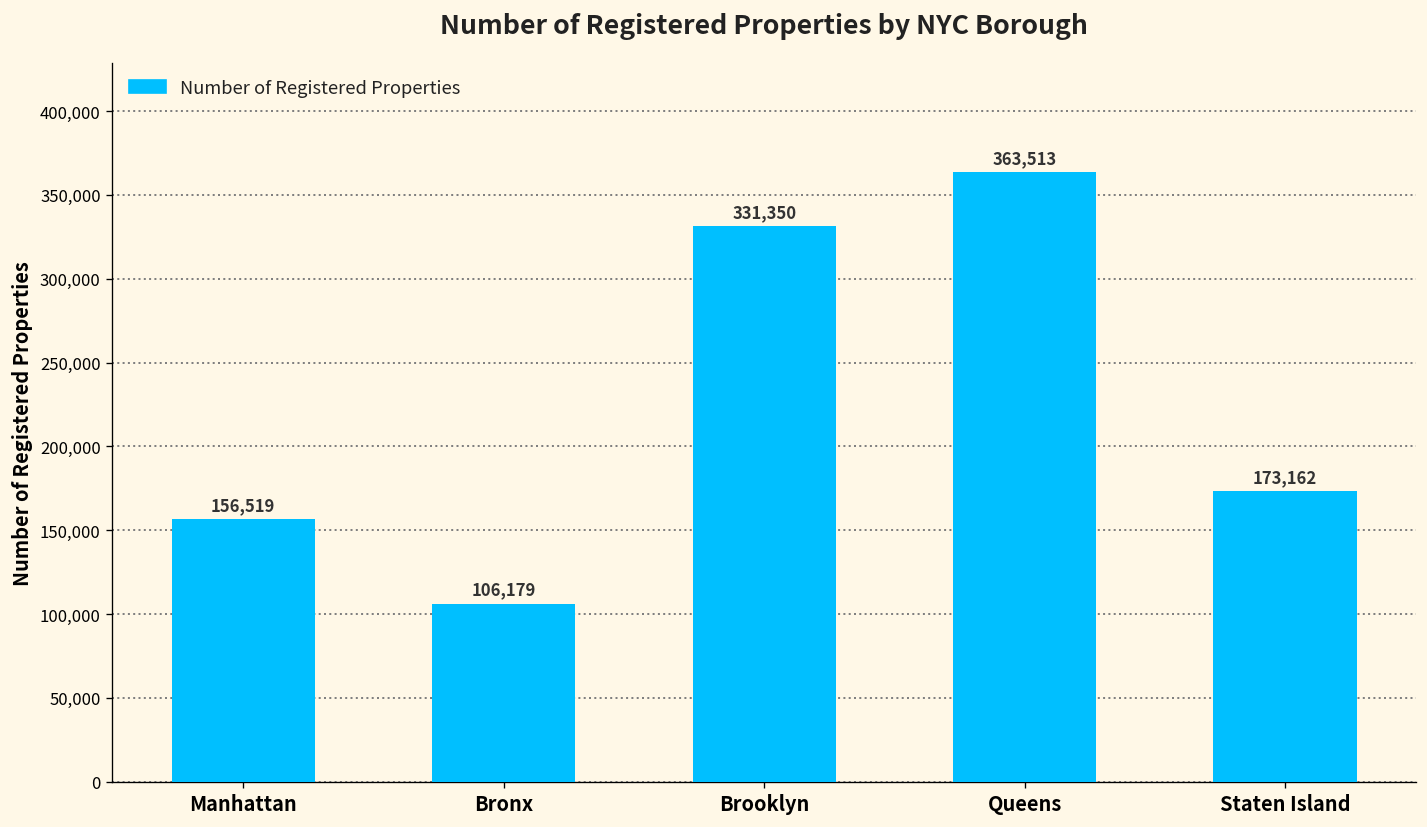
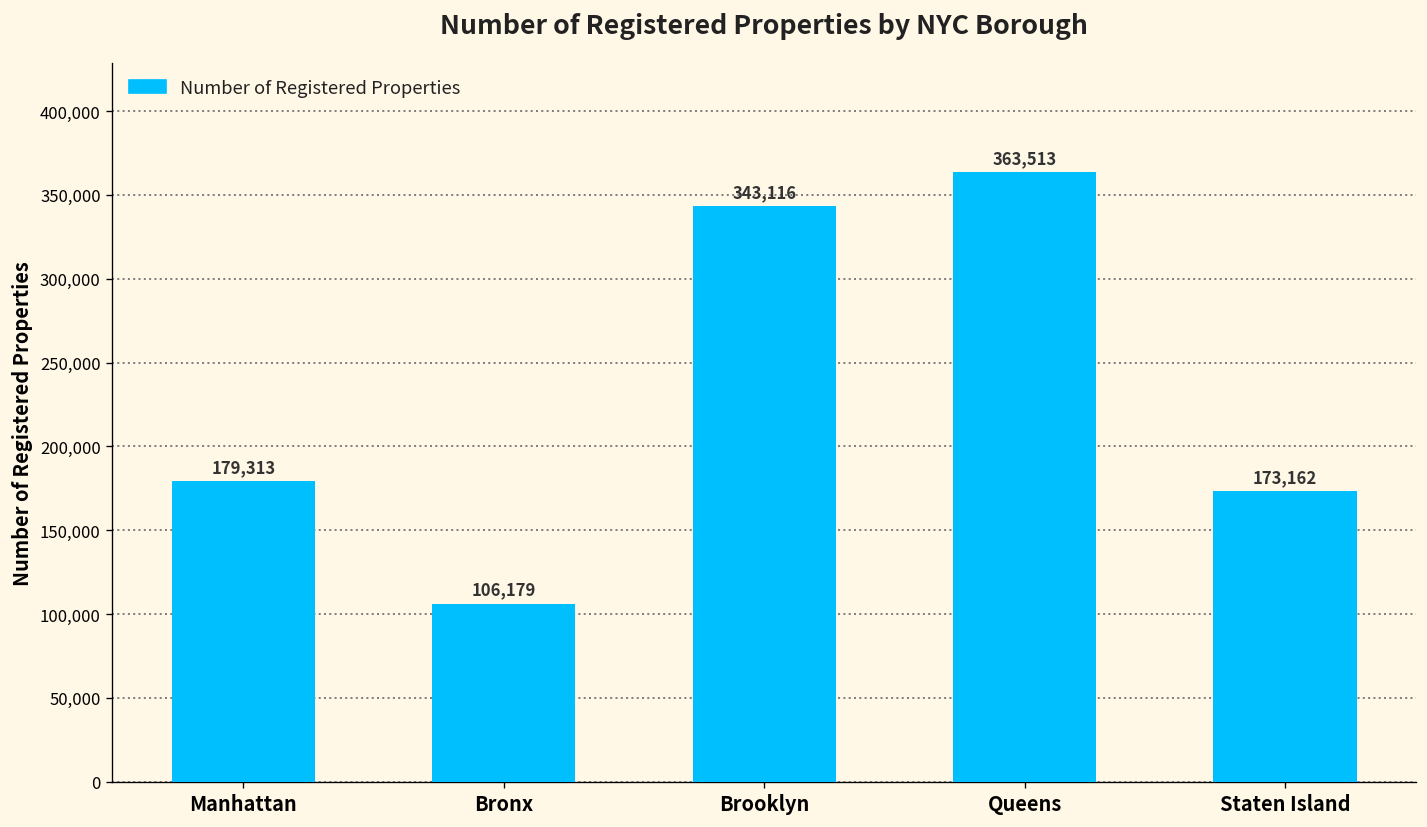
Manhattan: 156,519 -> 179,313
Brooklyn: 331,350 -> 343,116
